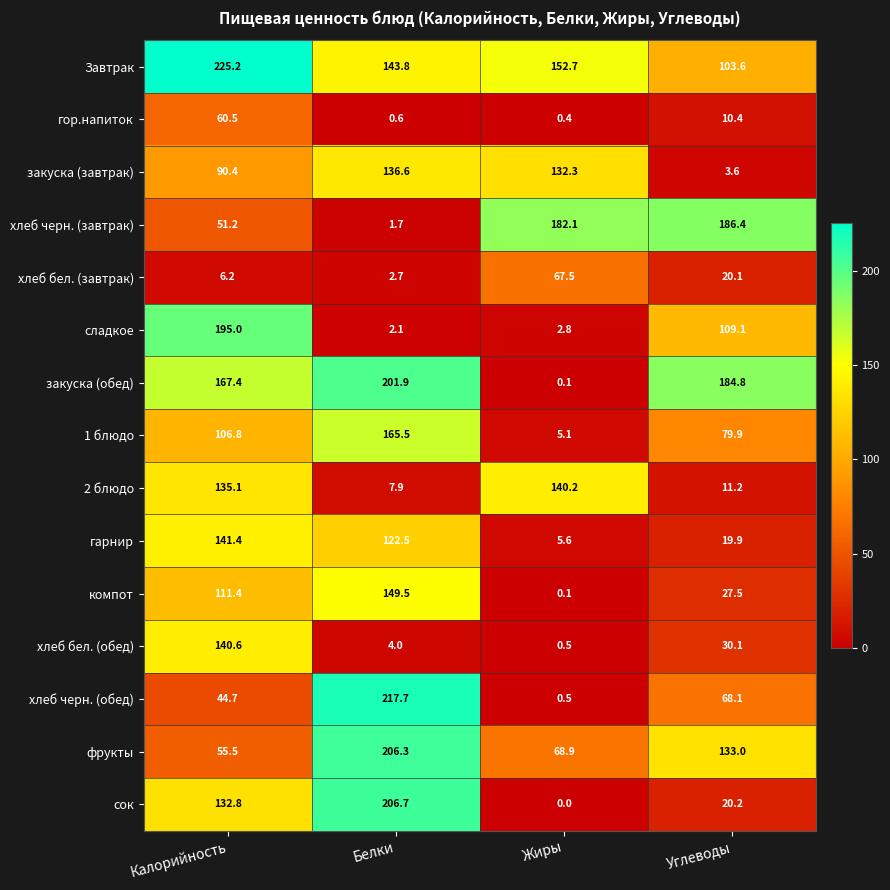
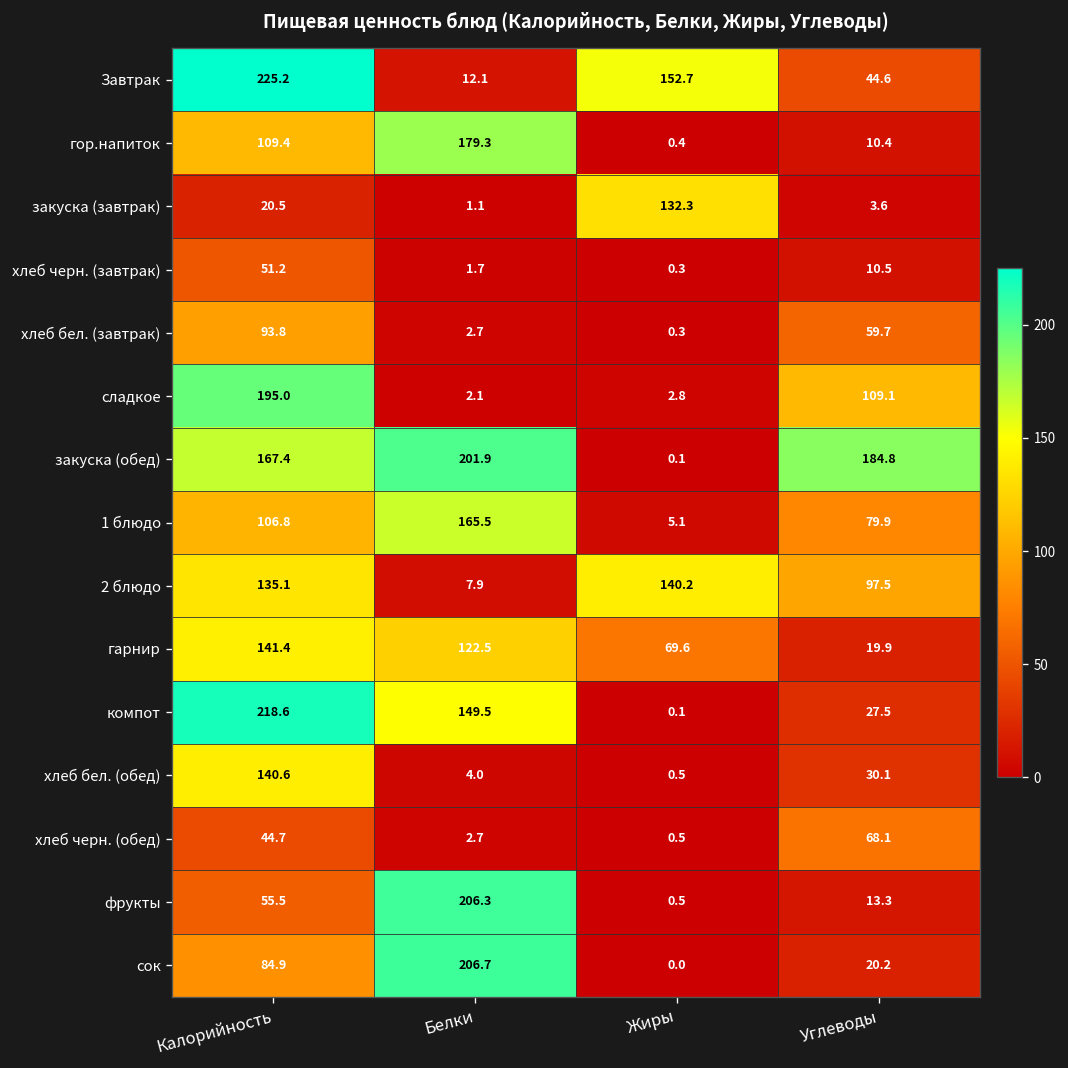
Завтрак, Белки: 143.8 -> 12.1
Завтрак, Углеводы: 103.6 -> 44.6
гор.напиток, Калорийность: 60.5 -> 109.4
гор.напиток, Белки: 0.6 -> 179.3
закуска (завтрак), Калорийность: 90.4 -> 20.5
закуска (завтрак), Белки: 136.6 -> 1.1
хлеб черн. (завтрак), Жиры: 182.1 -> 0.3
хлеб черн. (завтрак), Углеводы: 186.4 -> 10.5
хлеб бел. (завтрак), Калорийность: 6.2 -> 93.8
хлеб бел. (завтрак), Жиры: 67.5 -> 0.3
хлеб бел. (завтрак), Углеводы: 20.1 -> 59.7
2 блюдо, Углеводы: 11.2 -> 97.5
гарнир, Жиры: 5.6 -> 69.6
компот, Калорийность: 111.4 -> 218.6
хлеб черн. (обед), Белки: 217.7 -> 2.7
фрукты, Жиры: 68.9 -> 0.5
фрукты, Углеводы: 133.0 -> 13.3
сок, Калорийность: 132.8 -> 84.9
